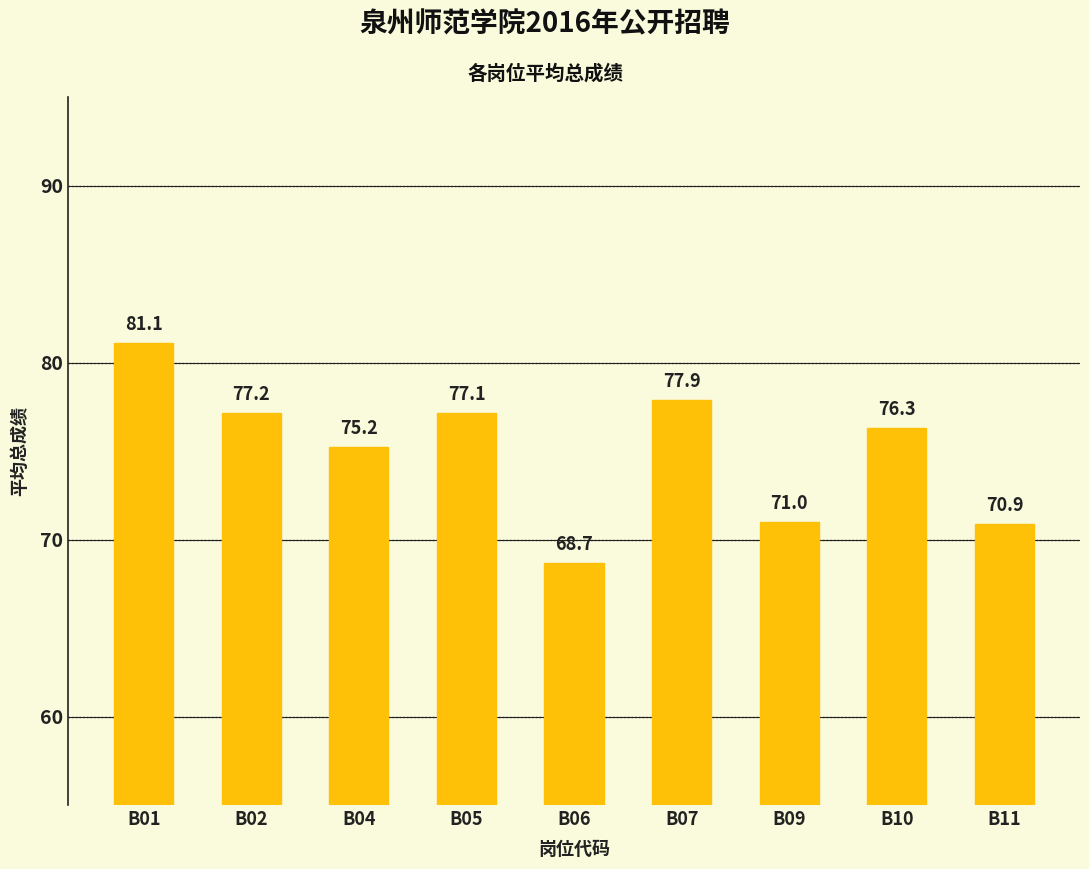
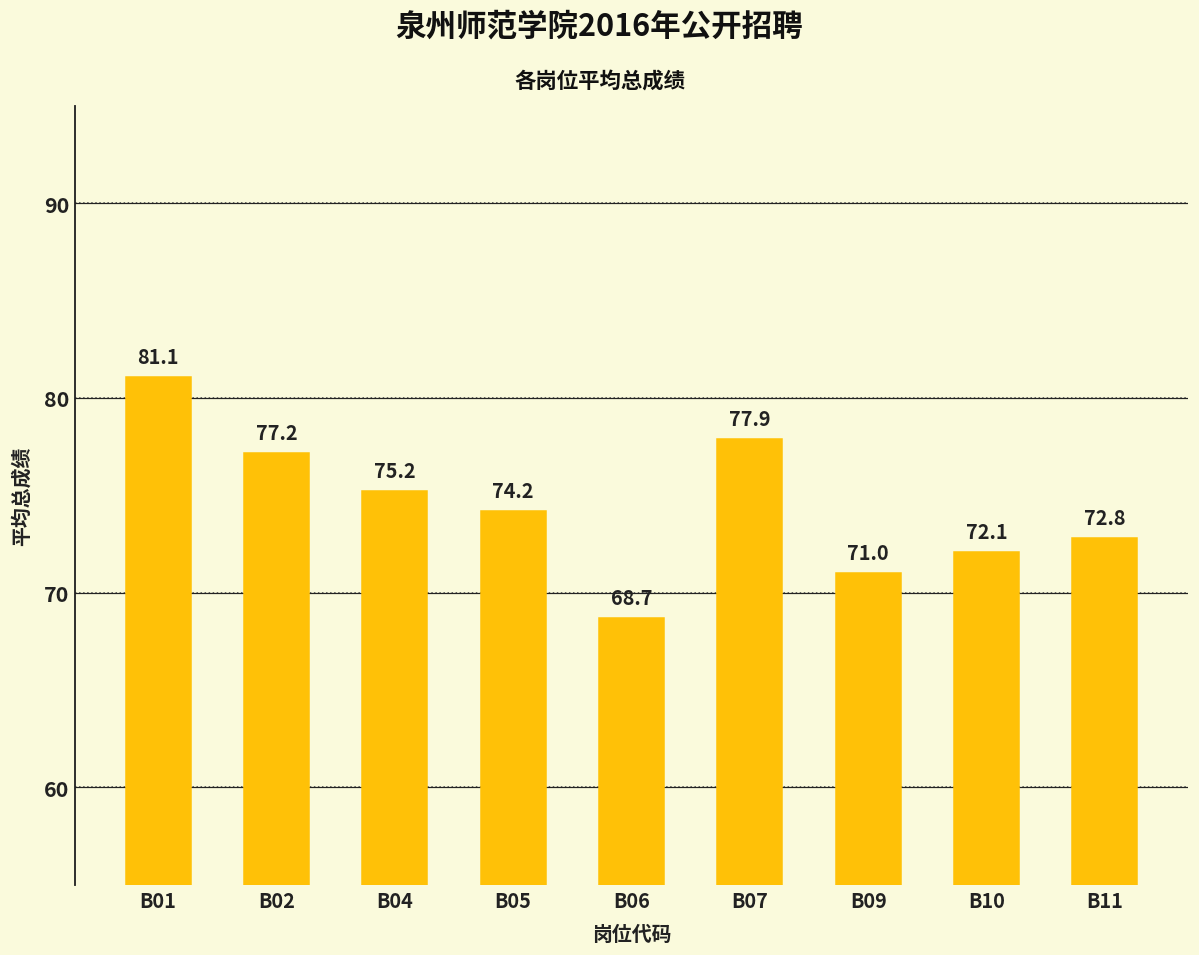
B05: 77.1 -> 74.2
B10: 76.3 -> 72.1
B11: 70.9 -> 72.8
